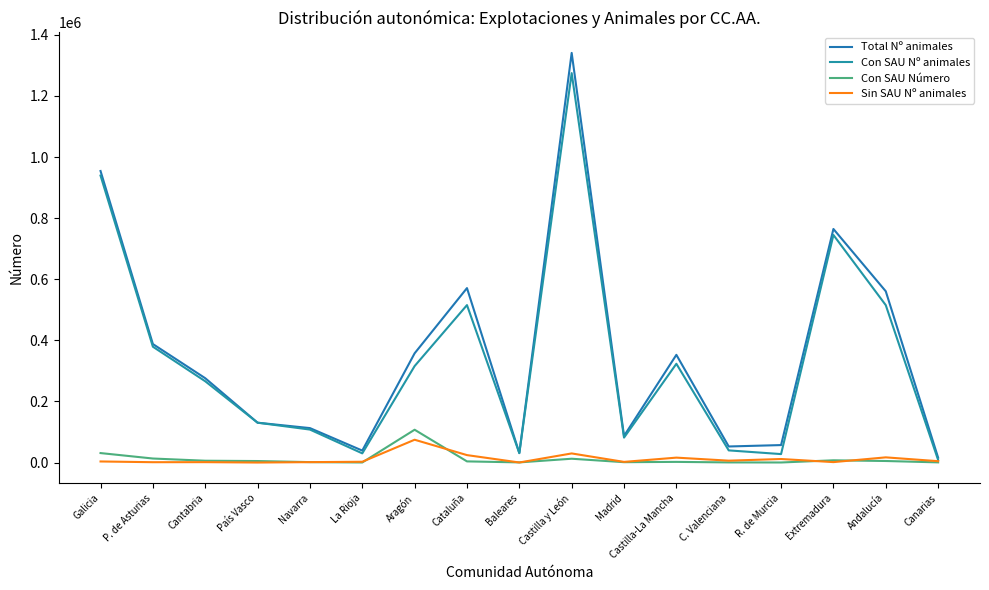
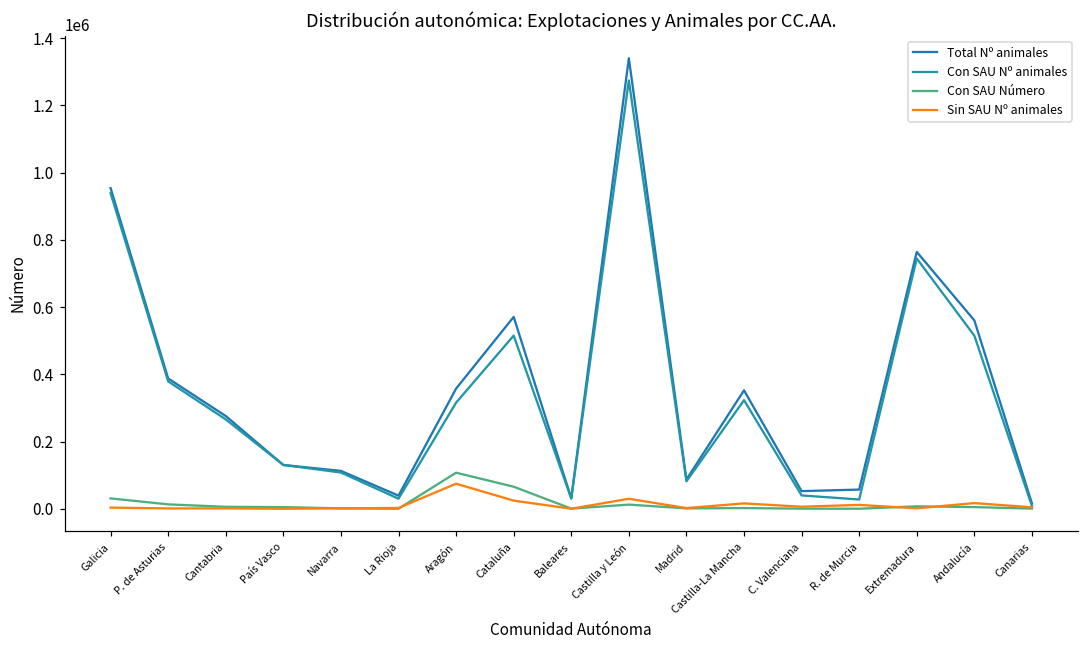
Con SAU Número, Cataluña: 0 -> 70000
